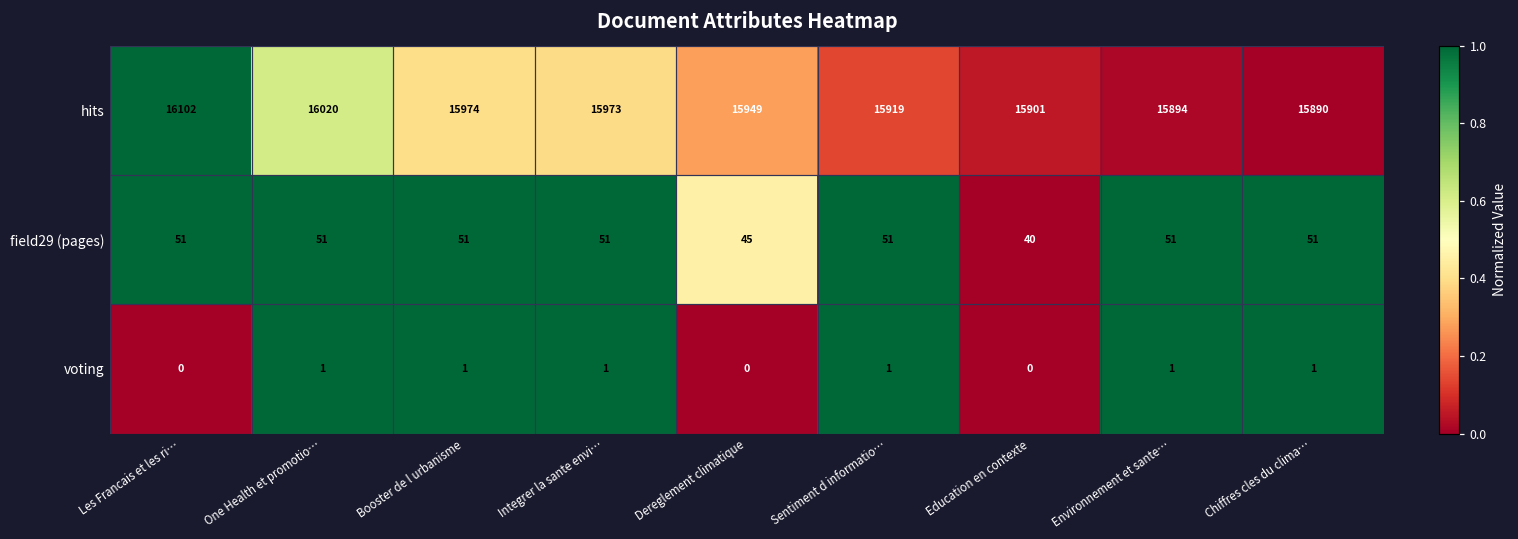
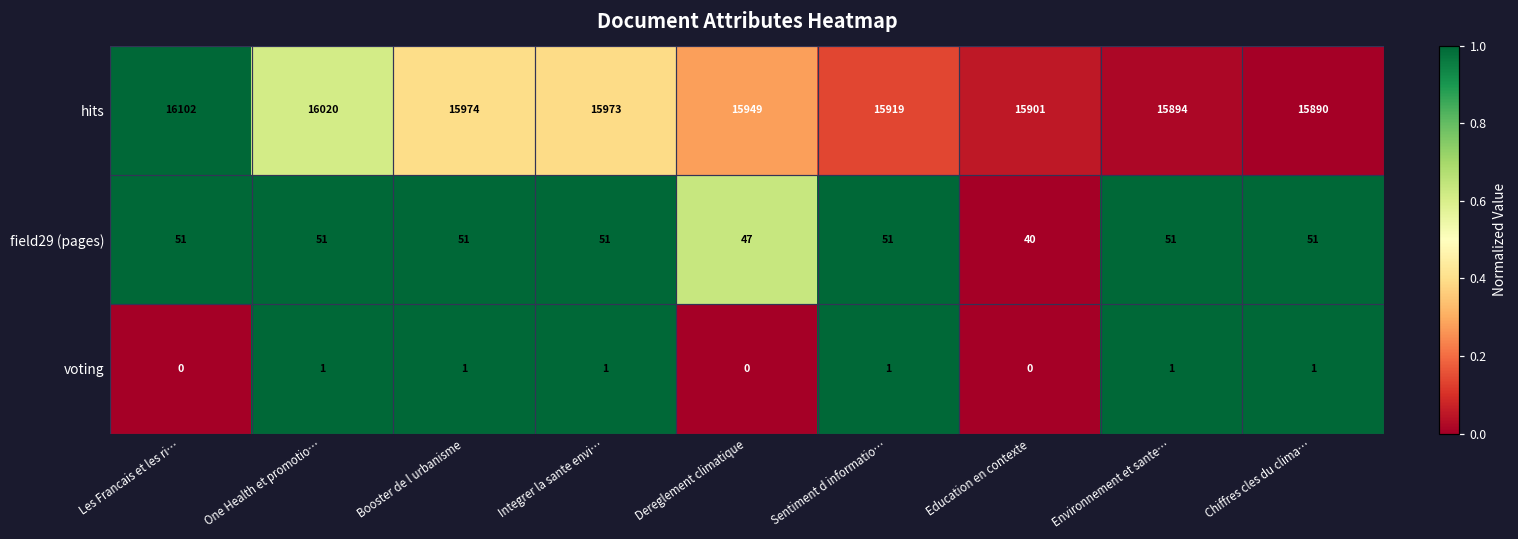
field29 (pages), Dereglement climatique: 45 -> 47
